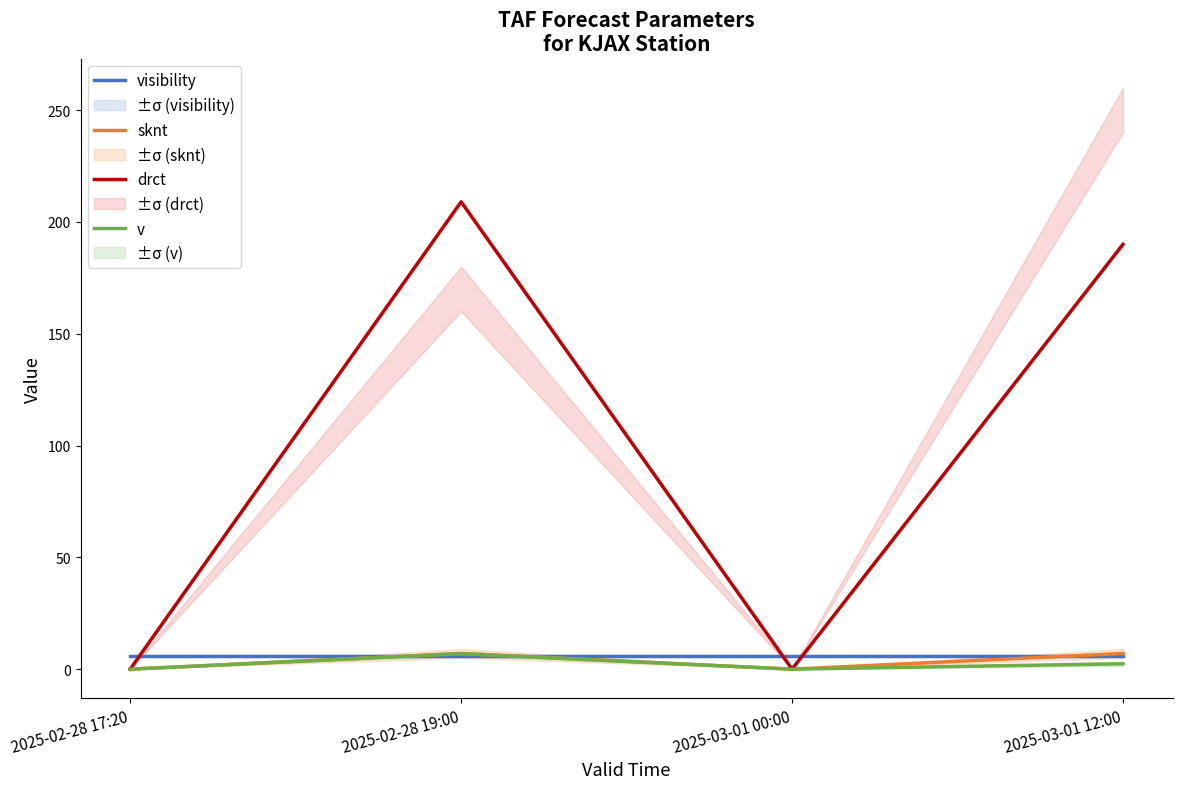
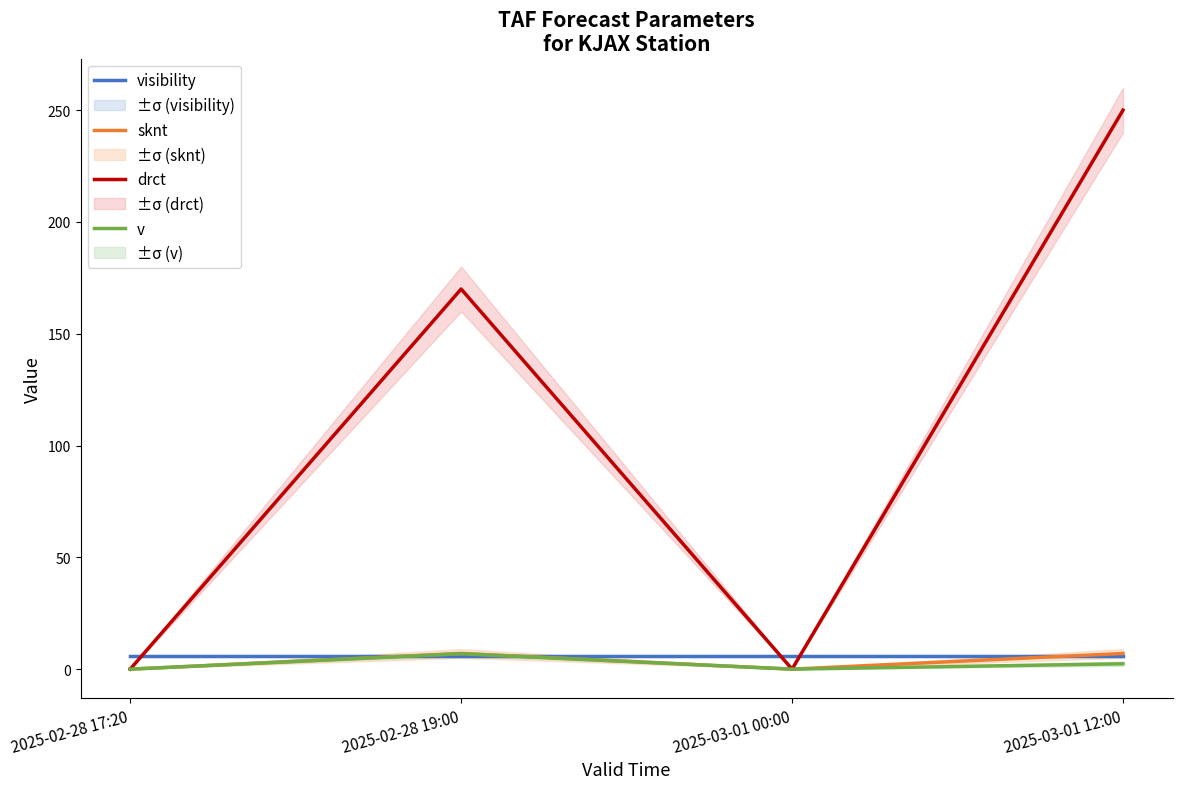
drct, 2025-02-28 19:00: 209 -> 170
drct, 2025-03-01 12:00: 190 -> 250
